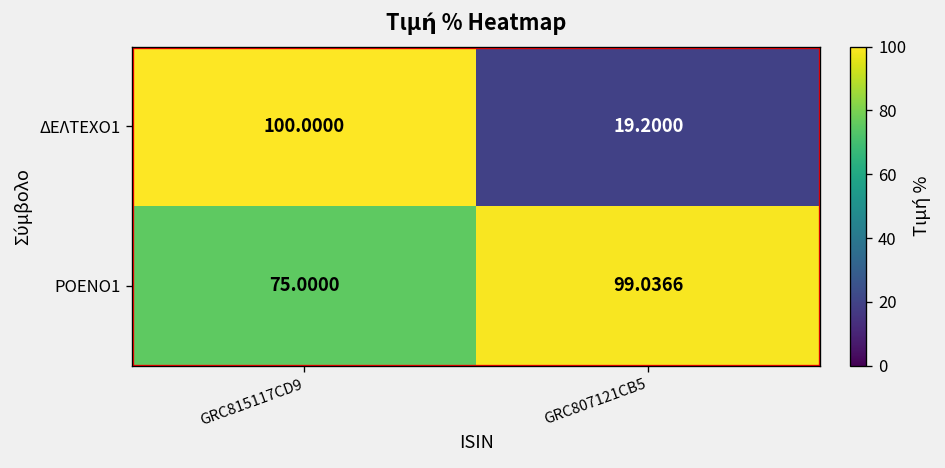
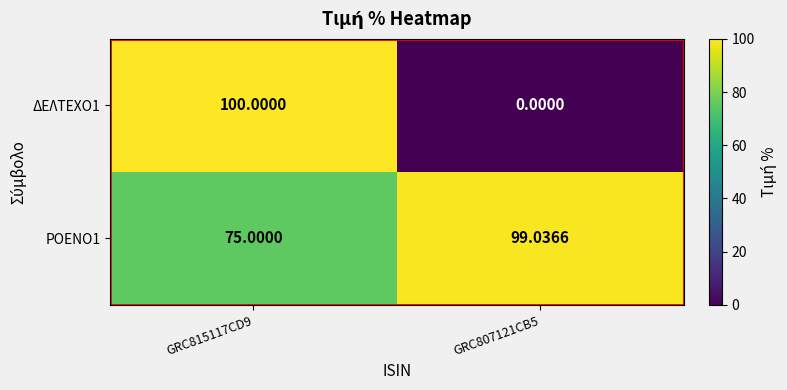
ΔΕΛΤΕΧΟ1, GRC807121CB5: 19.2000 -> 0.0000
